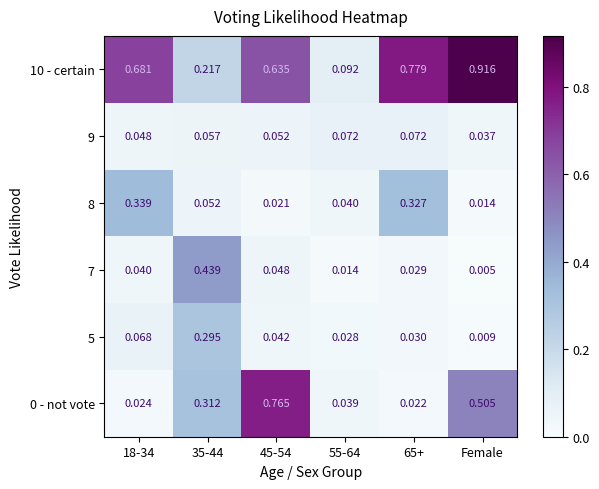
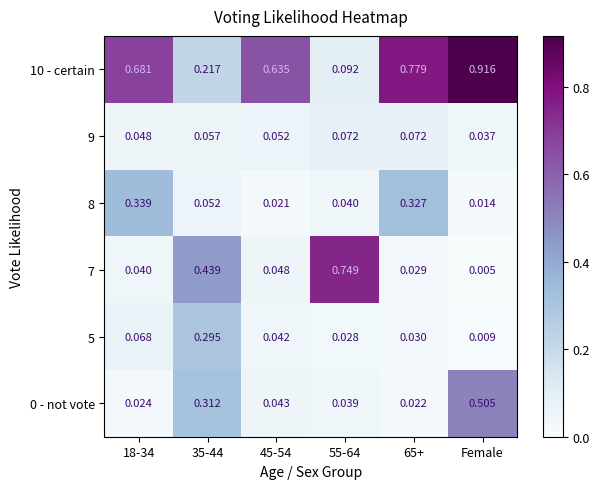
7, 55-64: 0.014 -> 0.749
0 - not vote, 45-54: 0.765 -> 0.043
